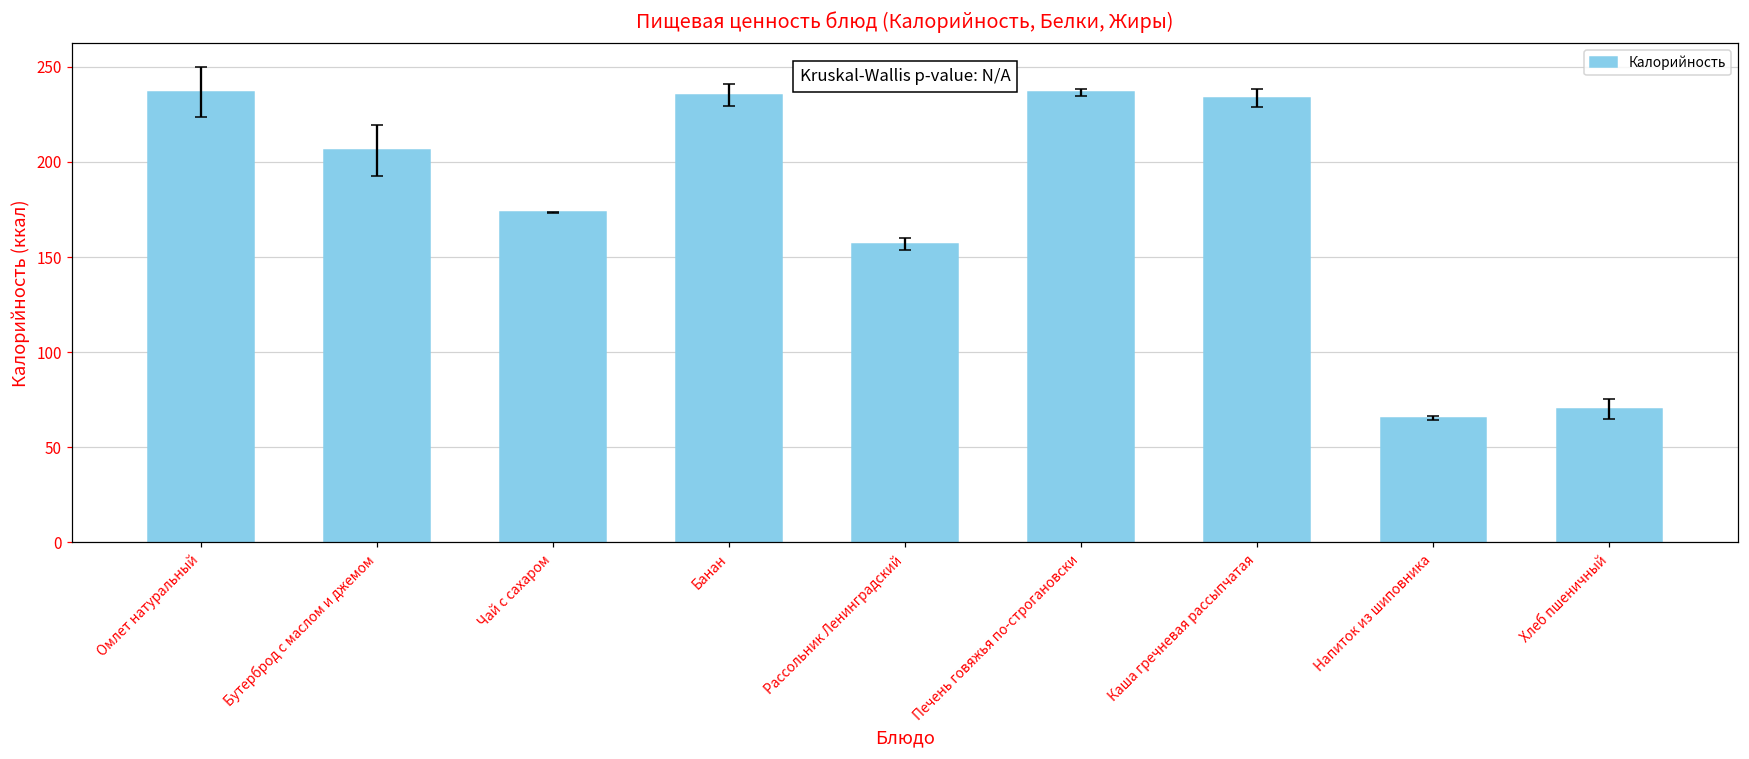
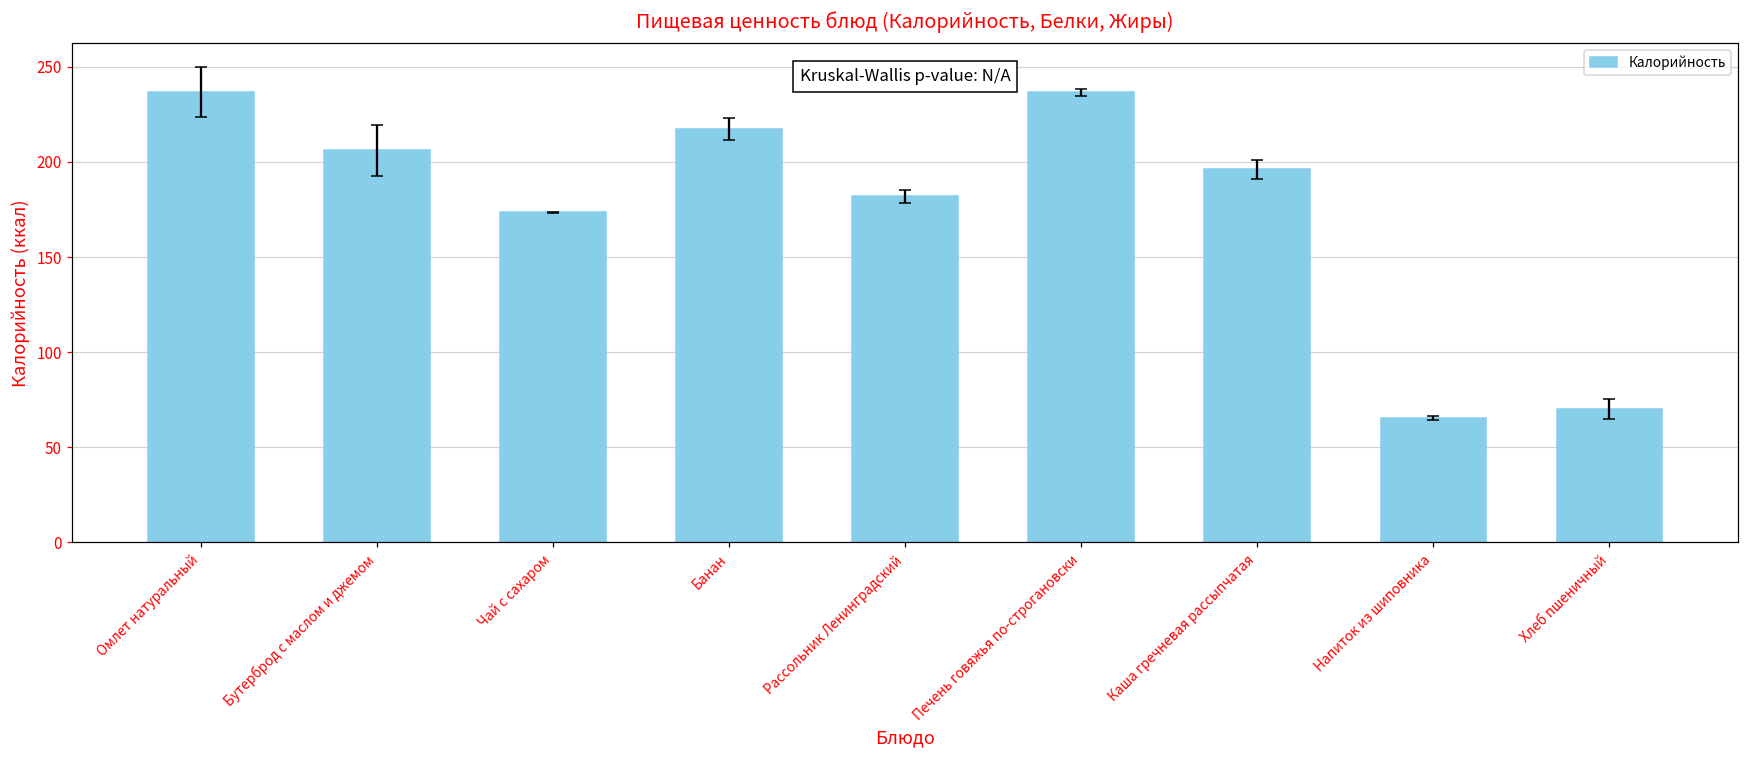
Калорийность, Банан: 235 -> 217
Калорийность, Рассольник Ленинградский: 157 -> 182
Калорийность, Каша гречневая рассыпчатая: 234 -> 196
